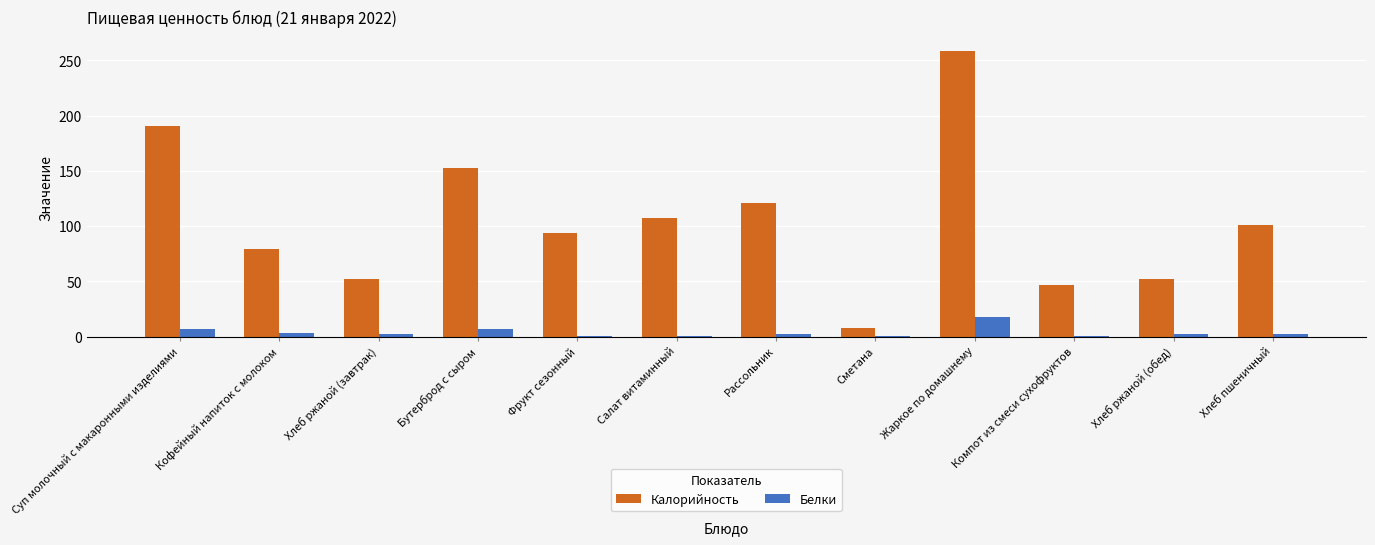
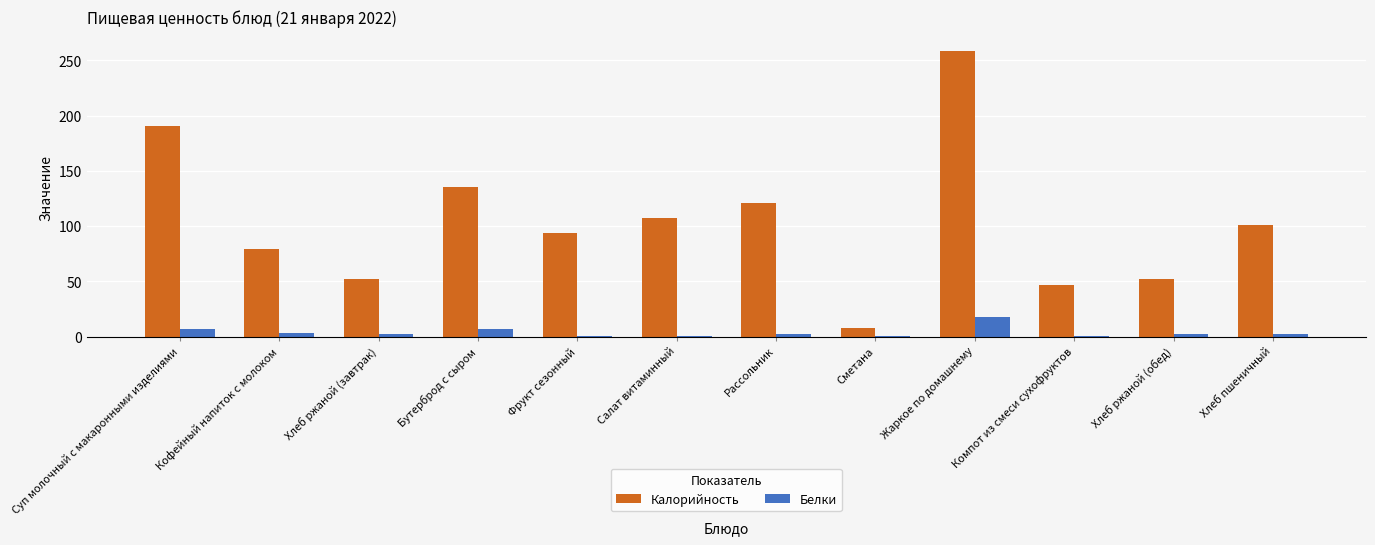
Калорийность, Бутерброд с сыром: 153 -> 135
